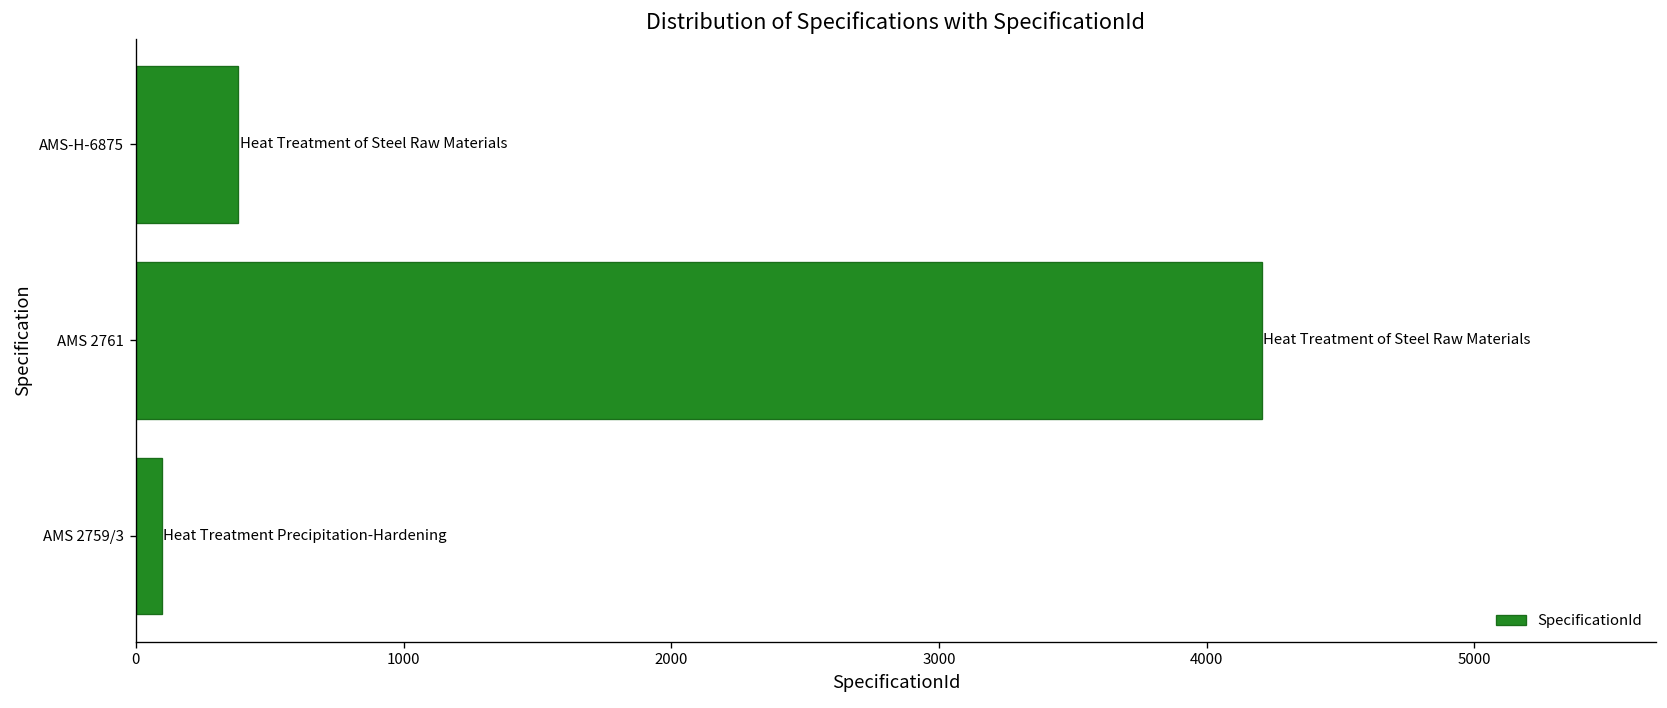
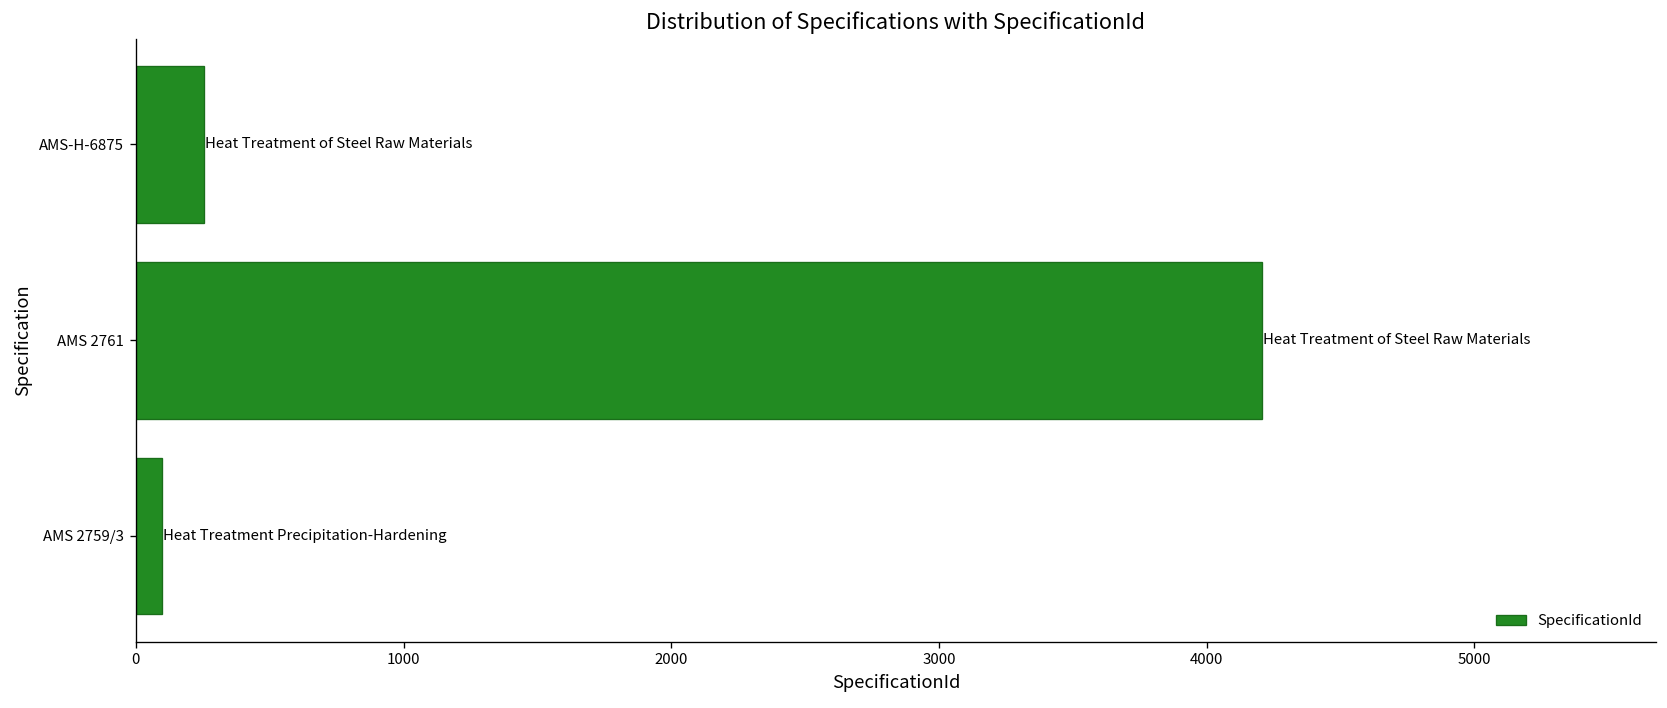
AMS-H-6875: 380 -> 250
